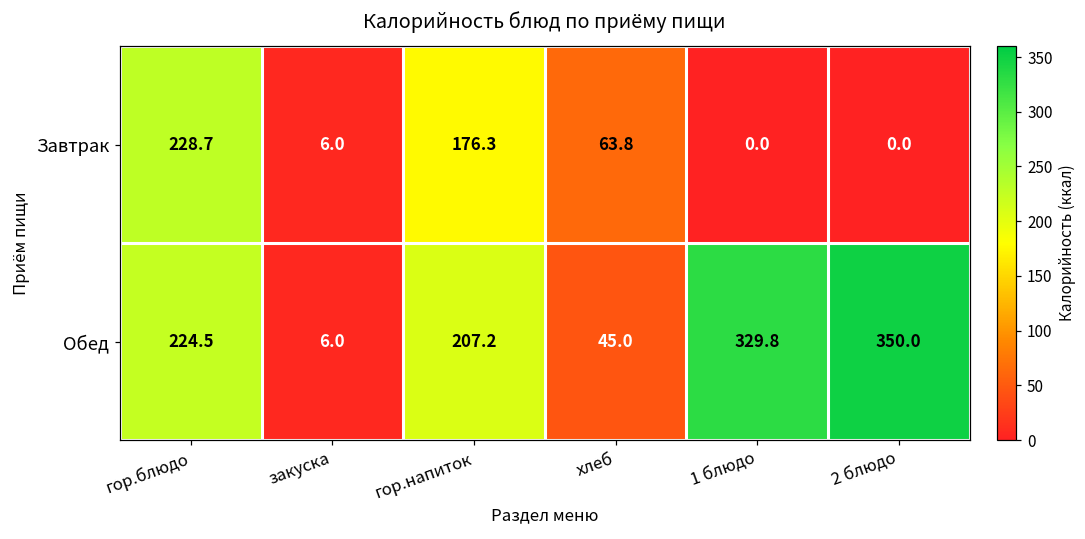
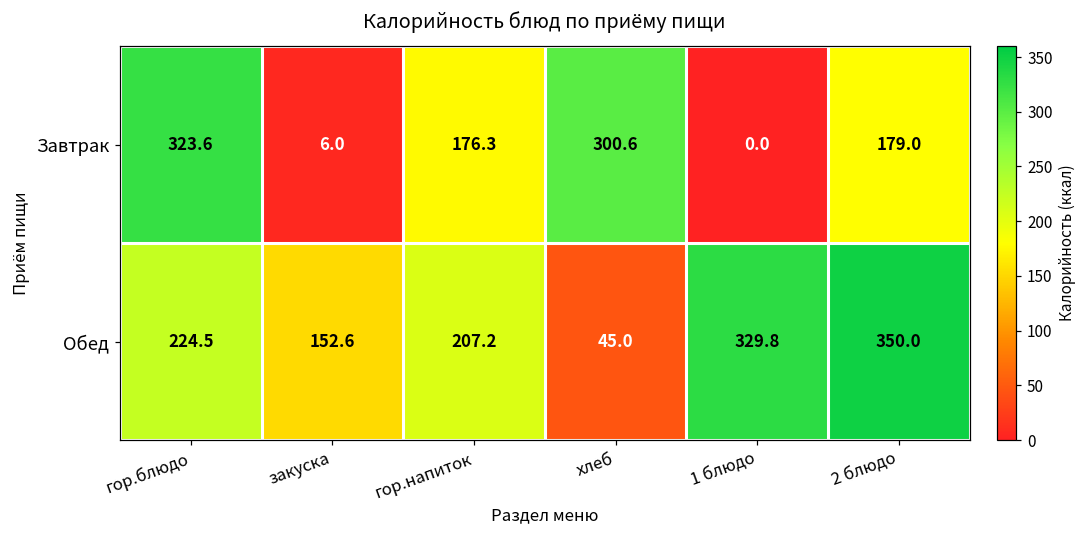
Завтрак, гор.блюдо: 228.7 -> 323.6
Завтрак, хлеб: 63.8 -> 300.6
Завтрак, 2 блюдо: 0.0 -> 179.0
Обед, закуска: 6.0 -> 152.6
